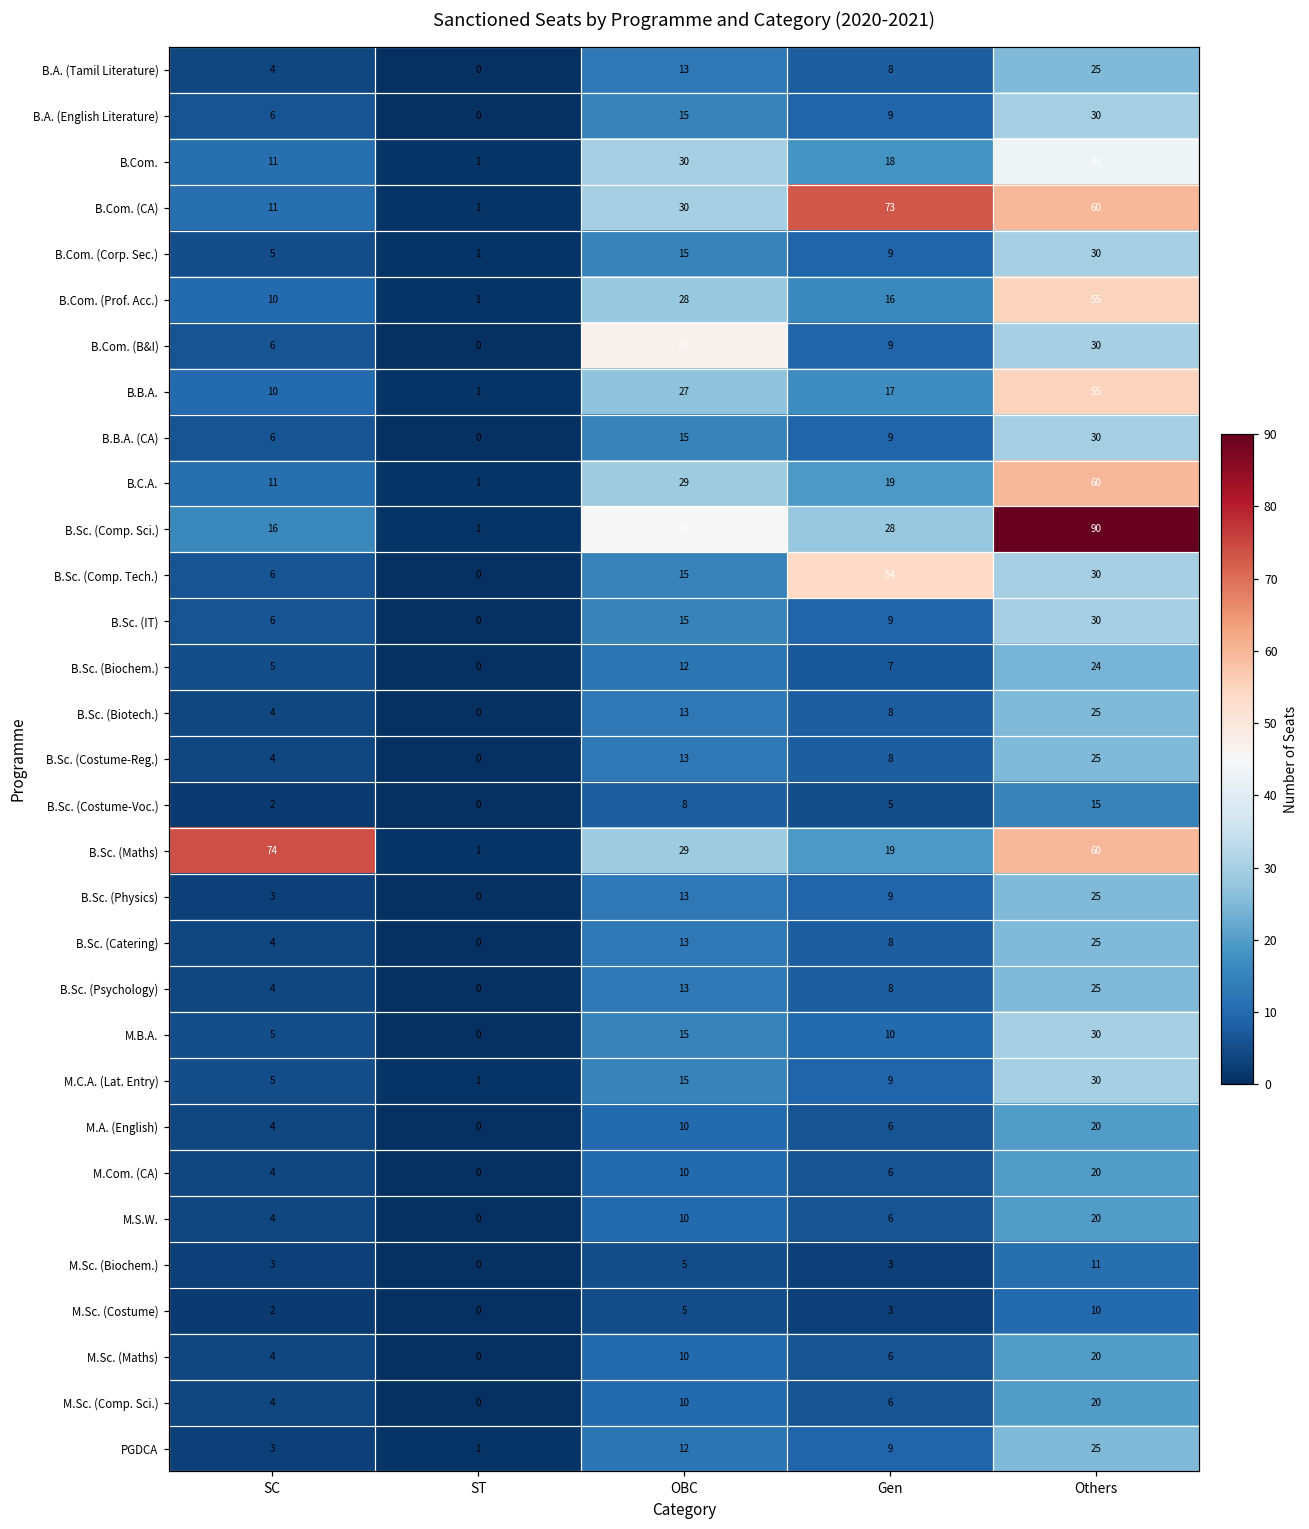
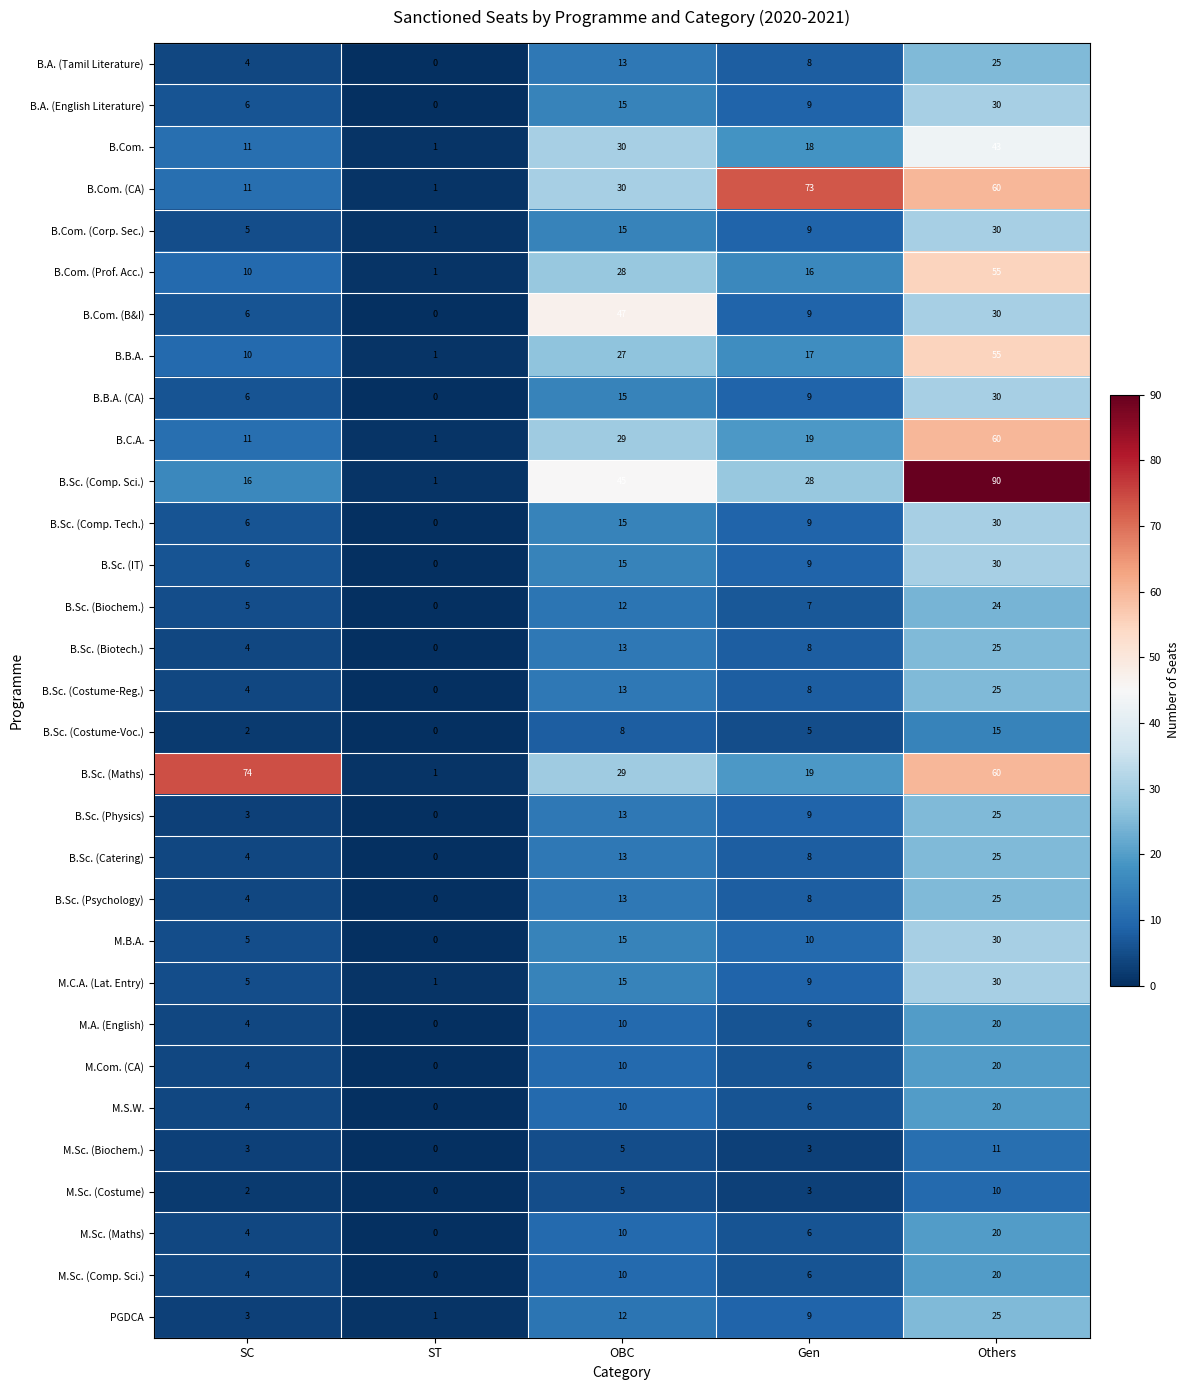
B.Sc. (Comp. Tech.), Gen: 54 -> 9
